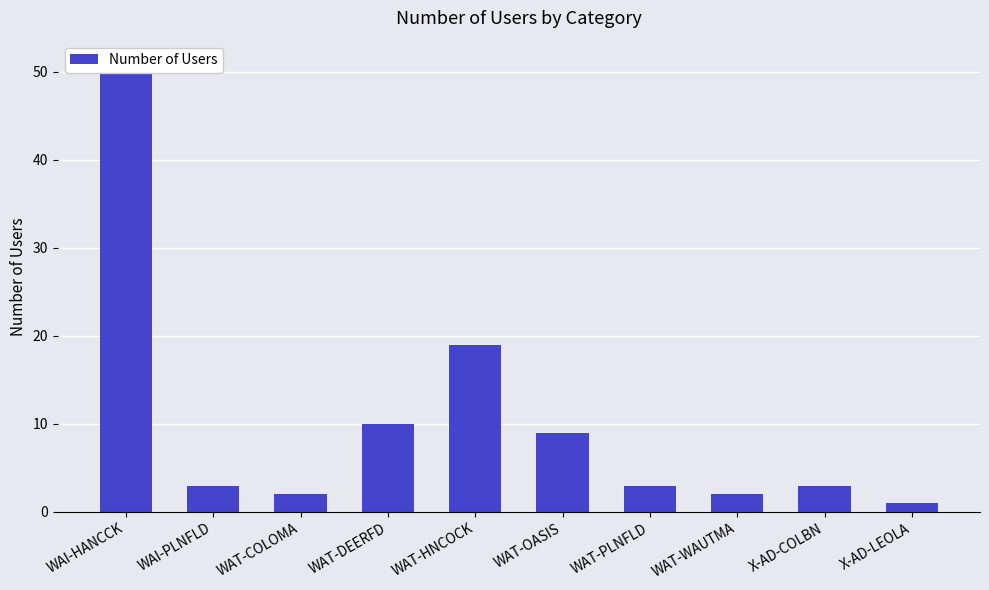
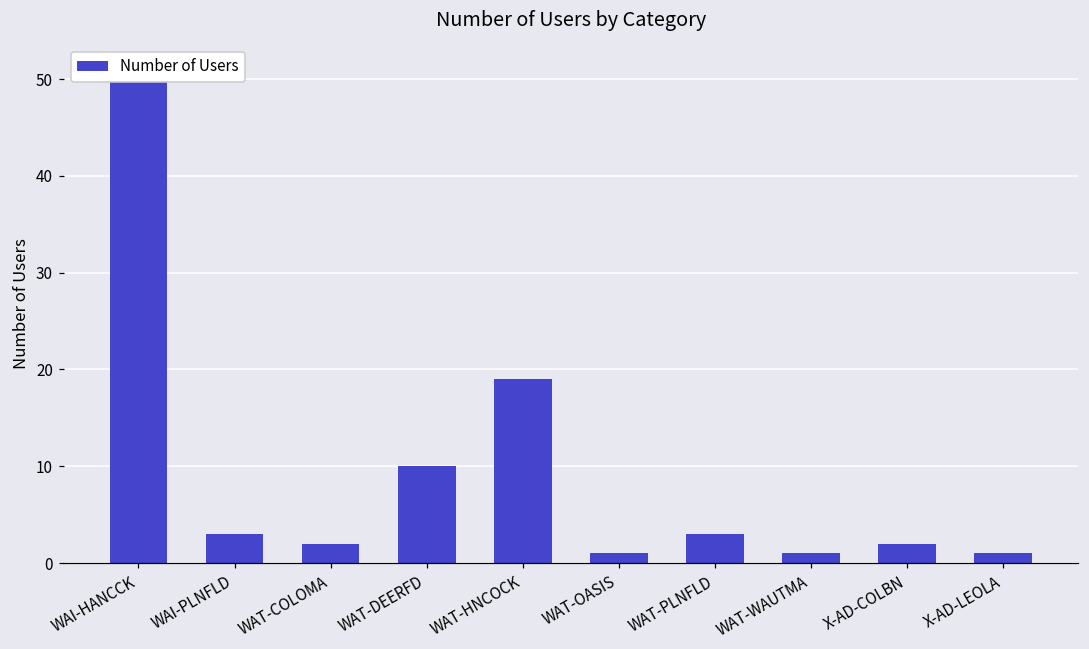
WAT-OASIS: 9 -> 1
WAT-WAUTMA: 2 -> 1
X-AD-COLBN: 3 -> 2
